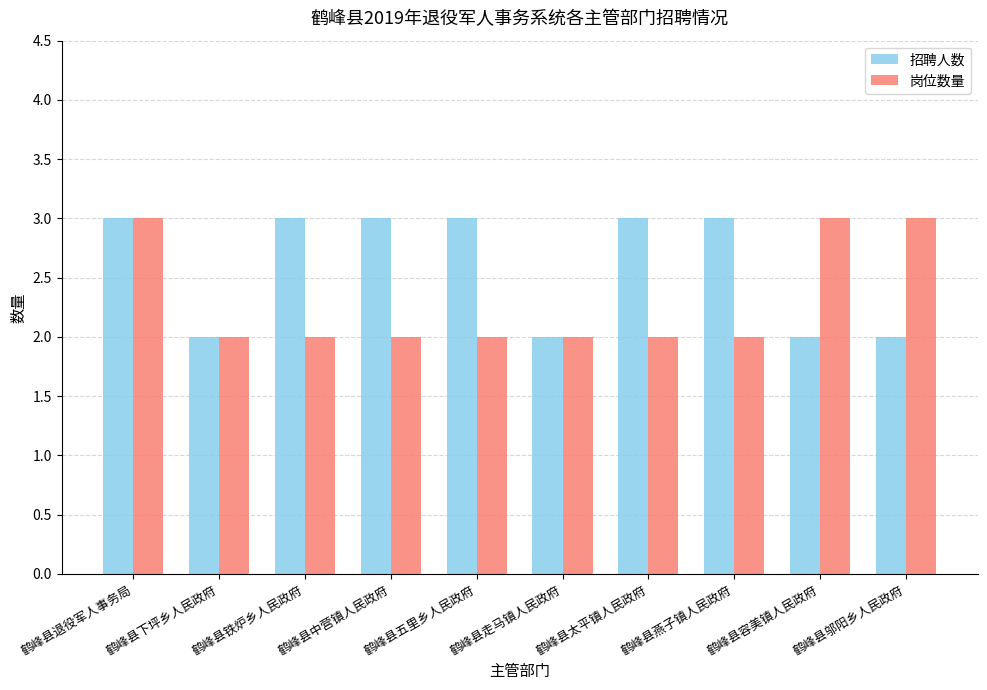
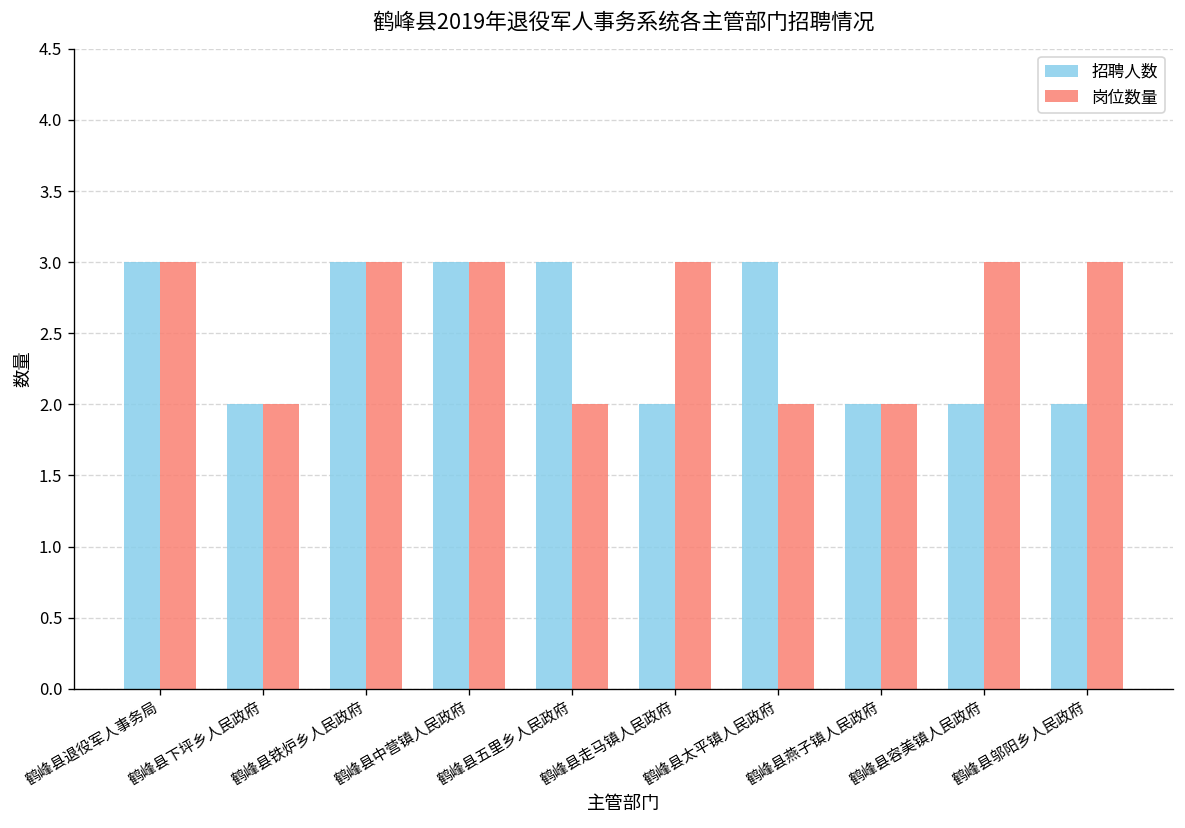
岗位数量, 鹤峰县铁炉乡人民政府: 2 -> 3
岗位数量, 鹤峰县中营镇人民政府: 2 -> 3
岗位数量, 鹤峰县走马镇人民政府: 2 -> 3
招聘人数, 鹤峰县燕子镇人民政府: 3 -> 2
